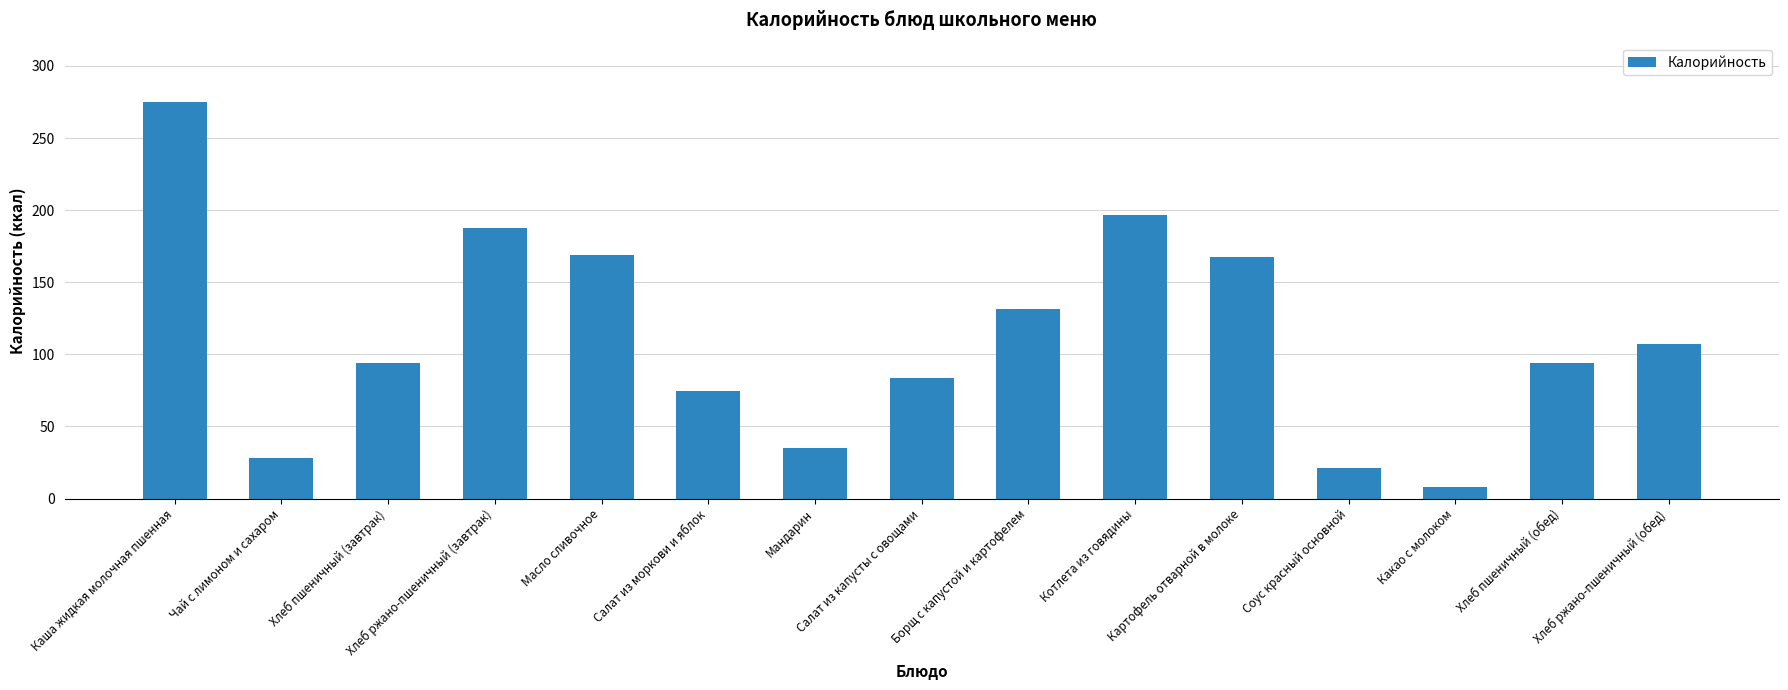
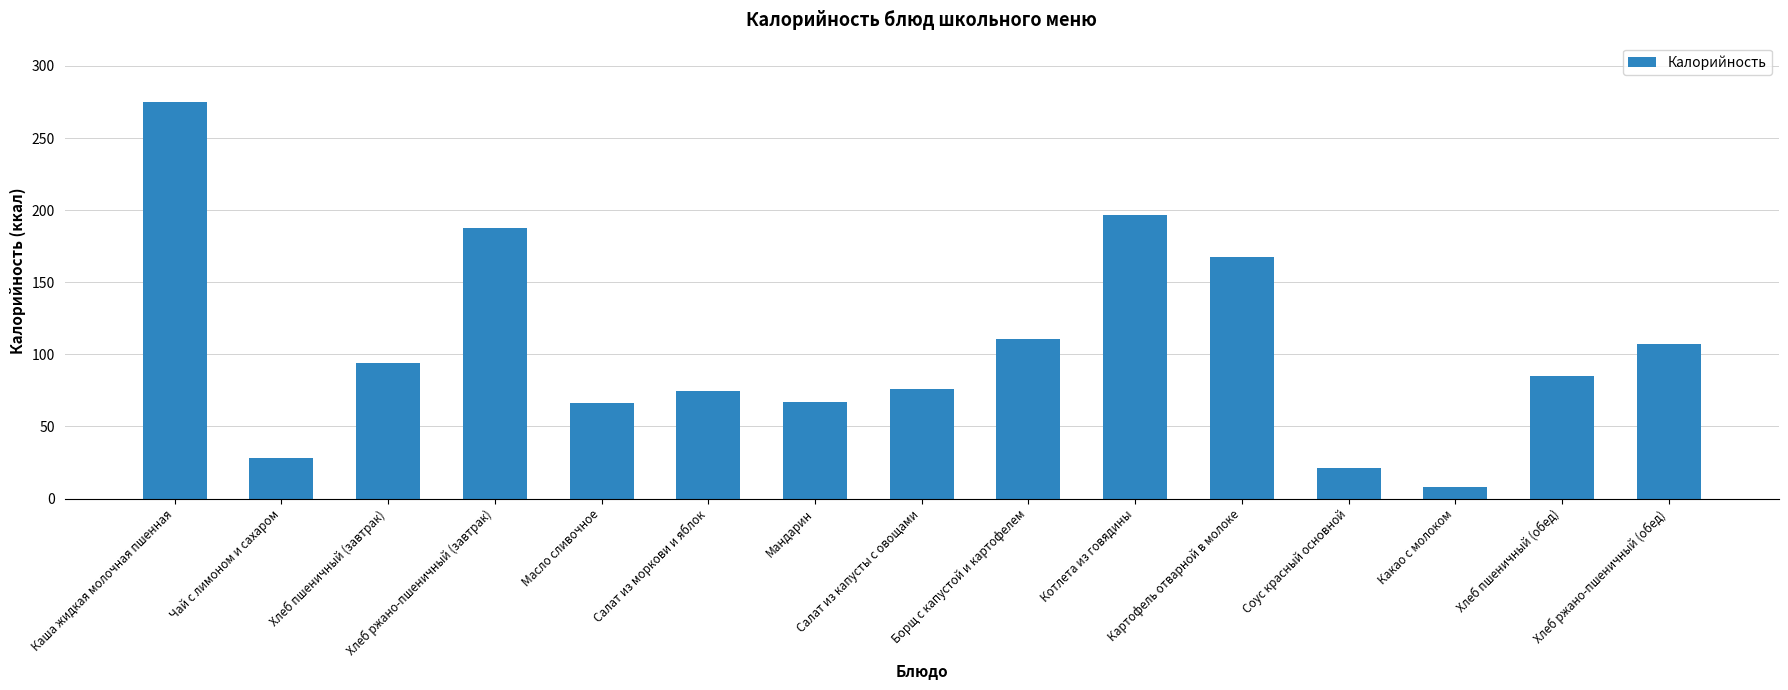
Масло сливочное: 169 -> 66
Мандарин: 35 -> 67
Салат из капусты с овощами: 83 -> 76
Борщ с капустой и картофелем: 131 -> 110
Хлеб пшеничный (обед): 94 -> 85
